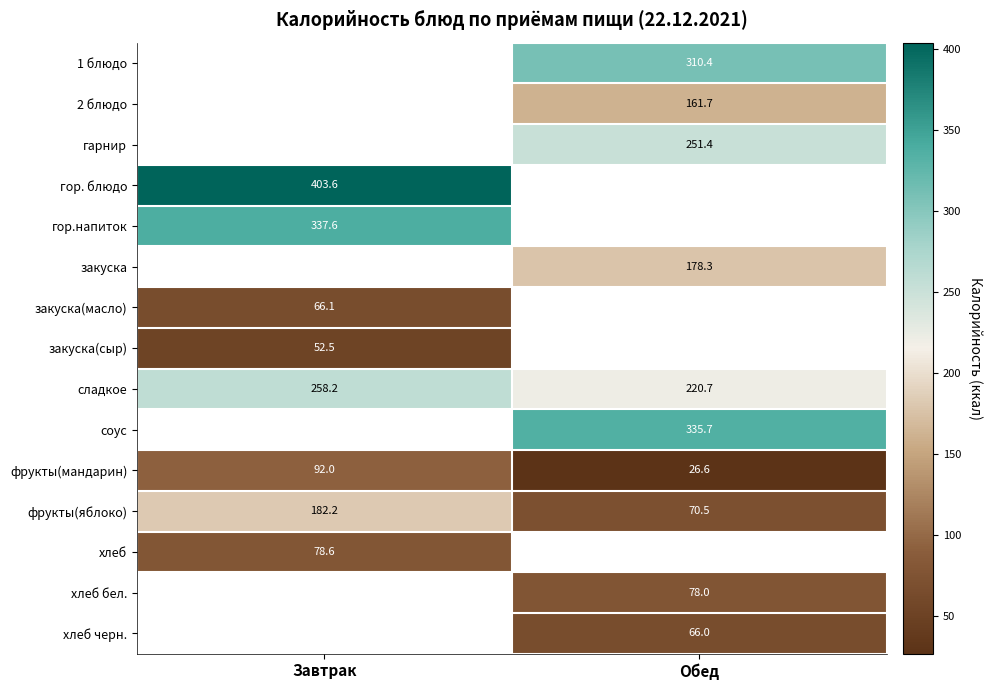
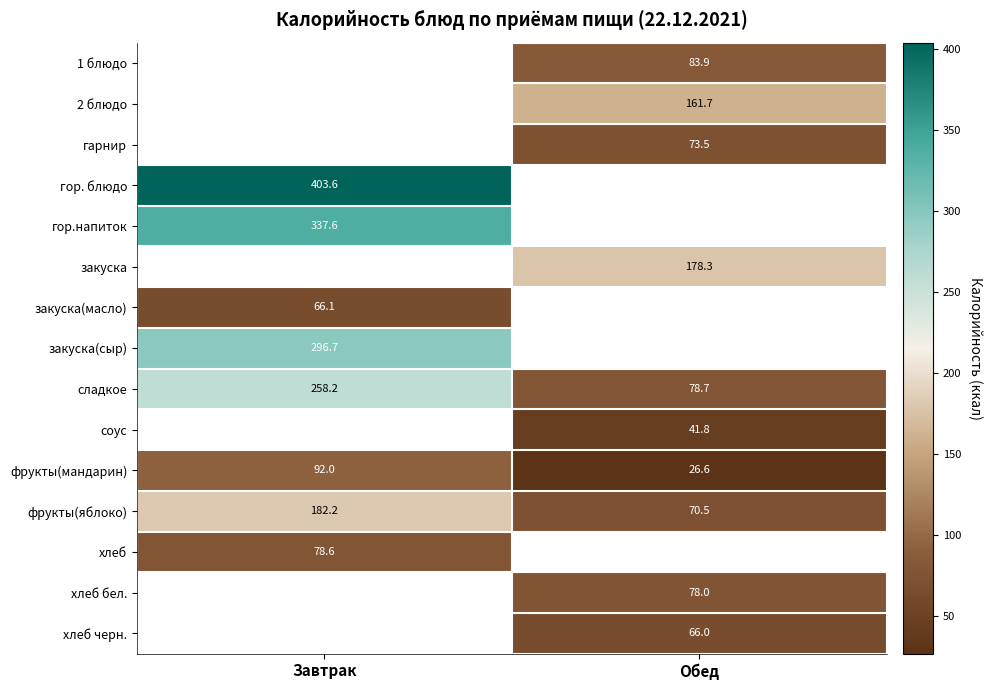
1 блюдо, Обед: 310.4 -> 83.9
гарнир, Обед: 251.4 -> 73.5
закуска(сыр), Завтрак: 52.5 -> 296.7
сладкое, Обед: 220.7 -> 78.7
соус, Обед: 335.7 -> 41.8
